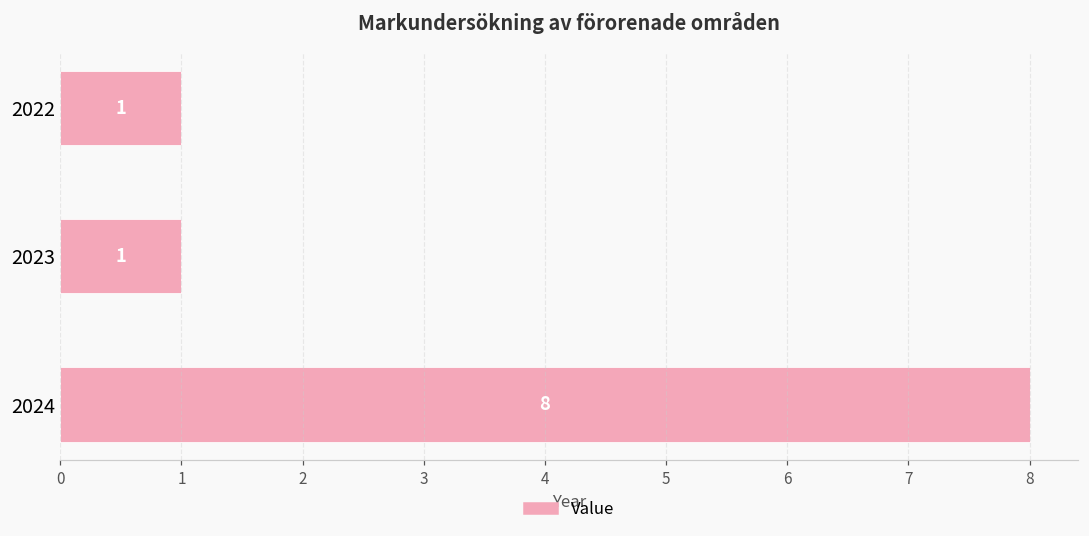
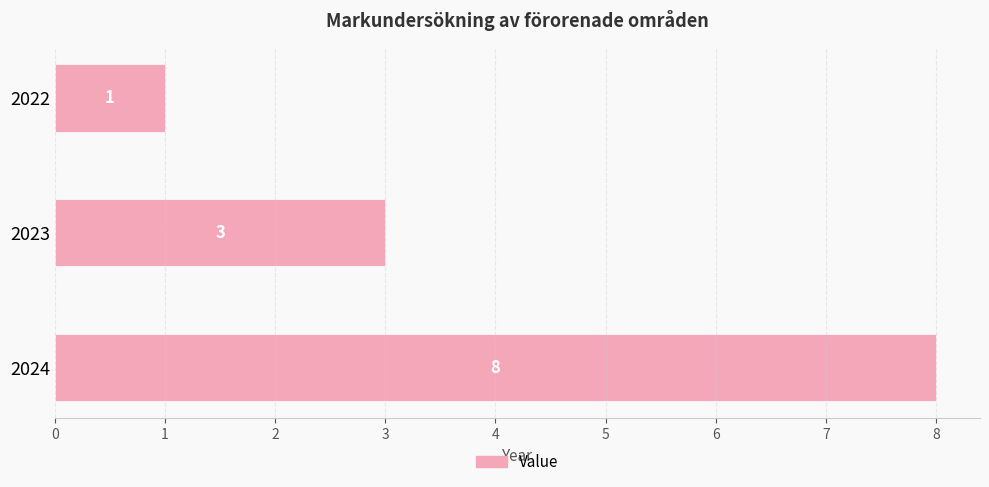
2023: 1 -> 3
